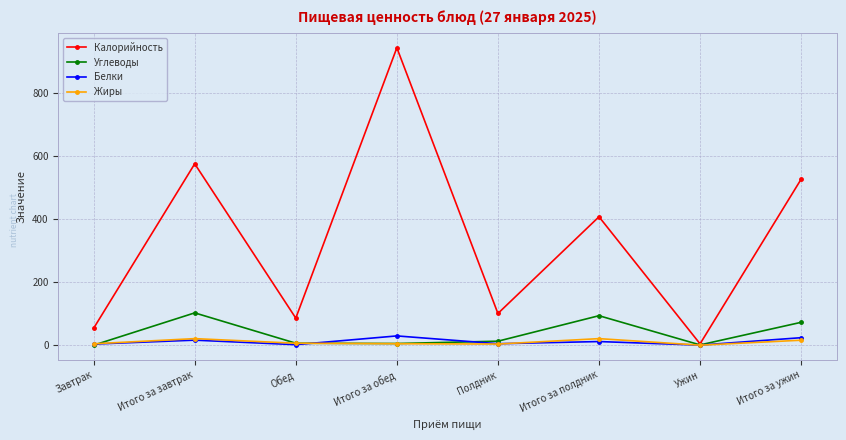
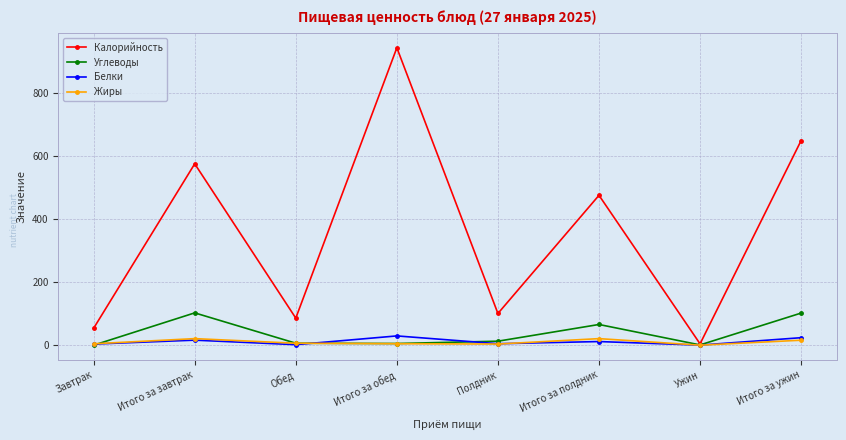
Калорийность, Итого за полдник: 410 -> 470
Углеводы, Итого за полдник: 90 -> 70
Калорийность, Итого за ужин: 530 -> 650
Углеводы, Итого за ужин: 70 -> 100
